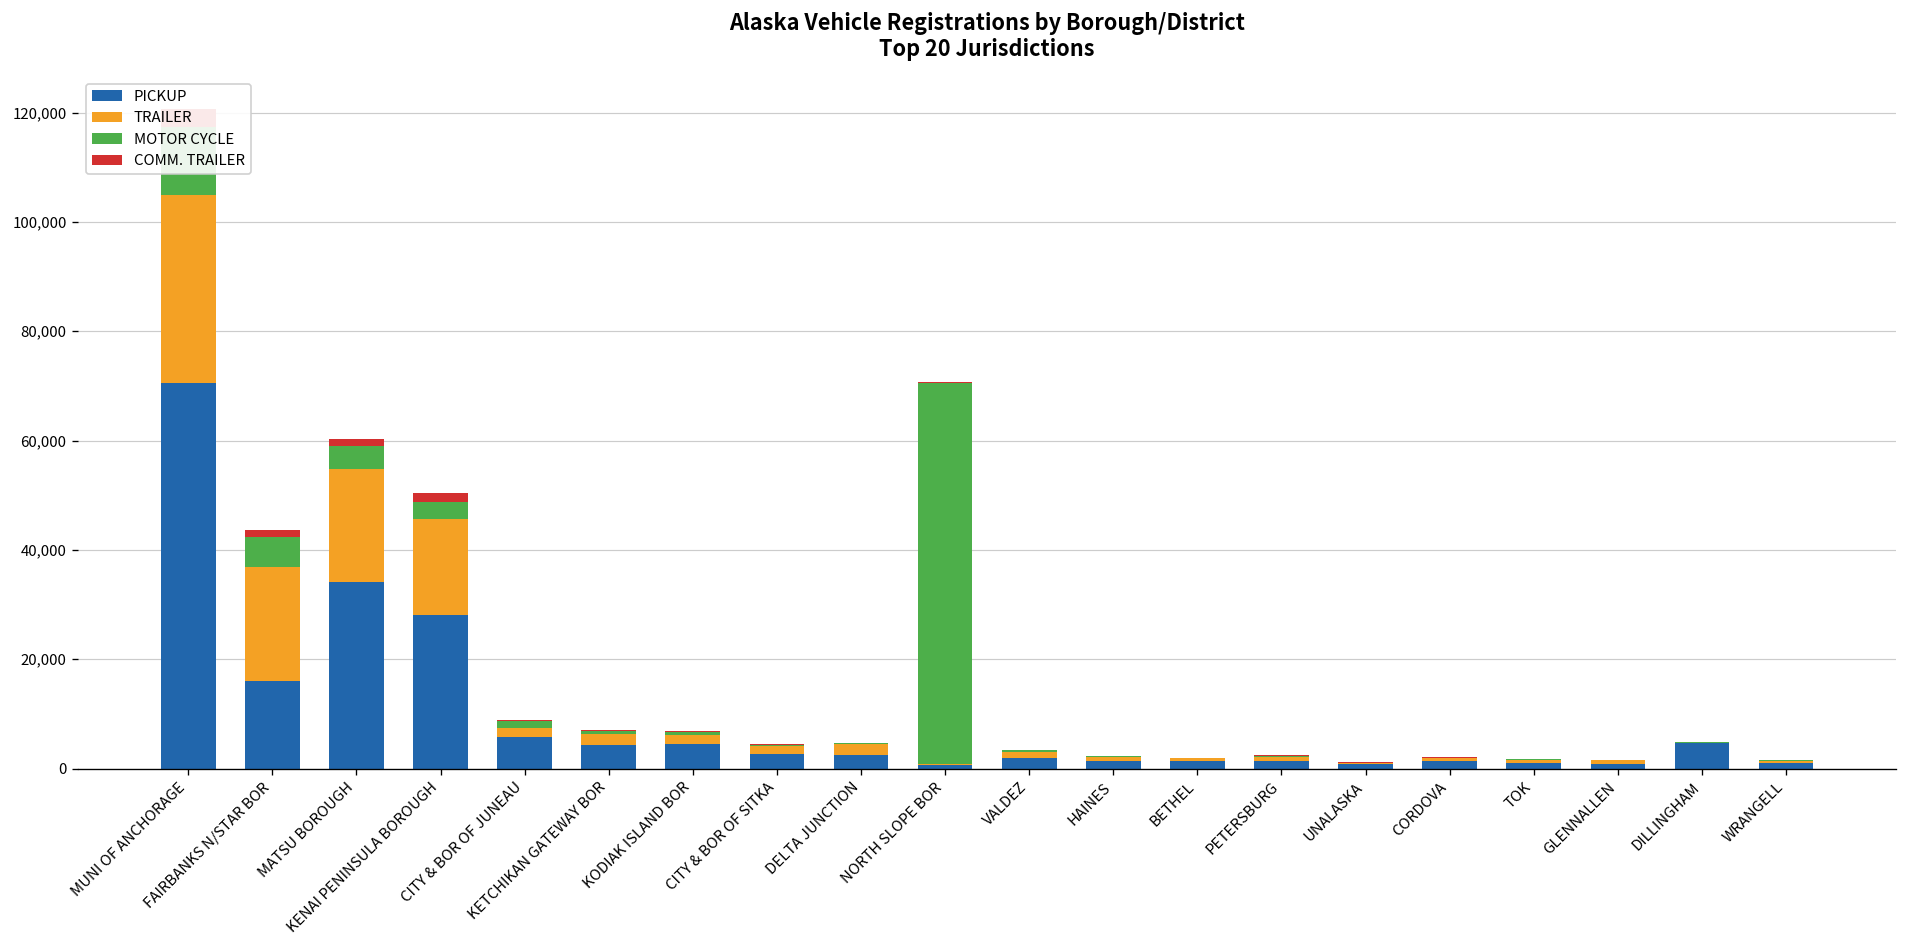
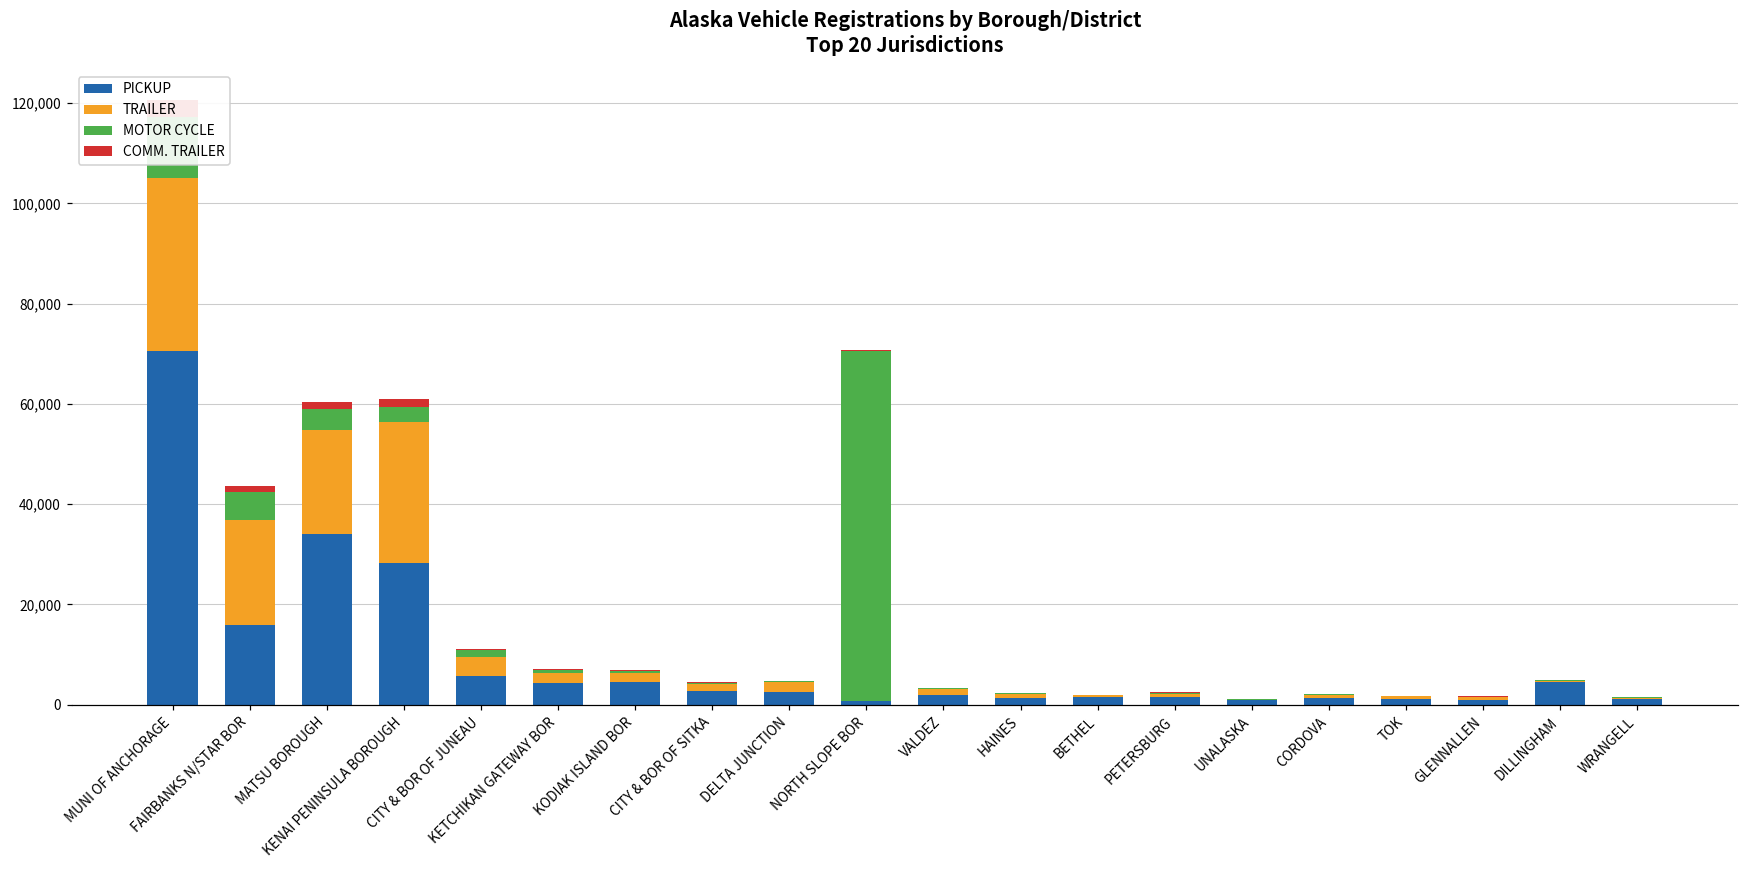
TRAILER, KENAI PENINSULA BOROUGH: 18,000 -> 28,000
TRAILER, CITY & BOR OF JUNEAU: 2,000 -> 4,000
